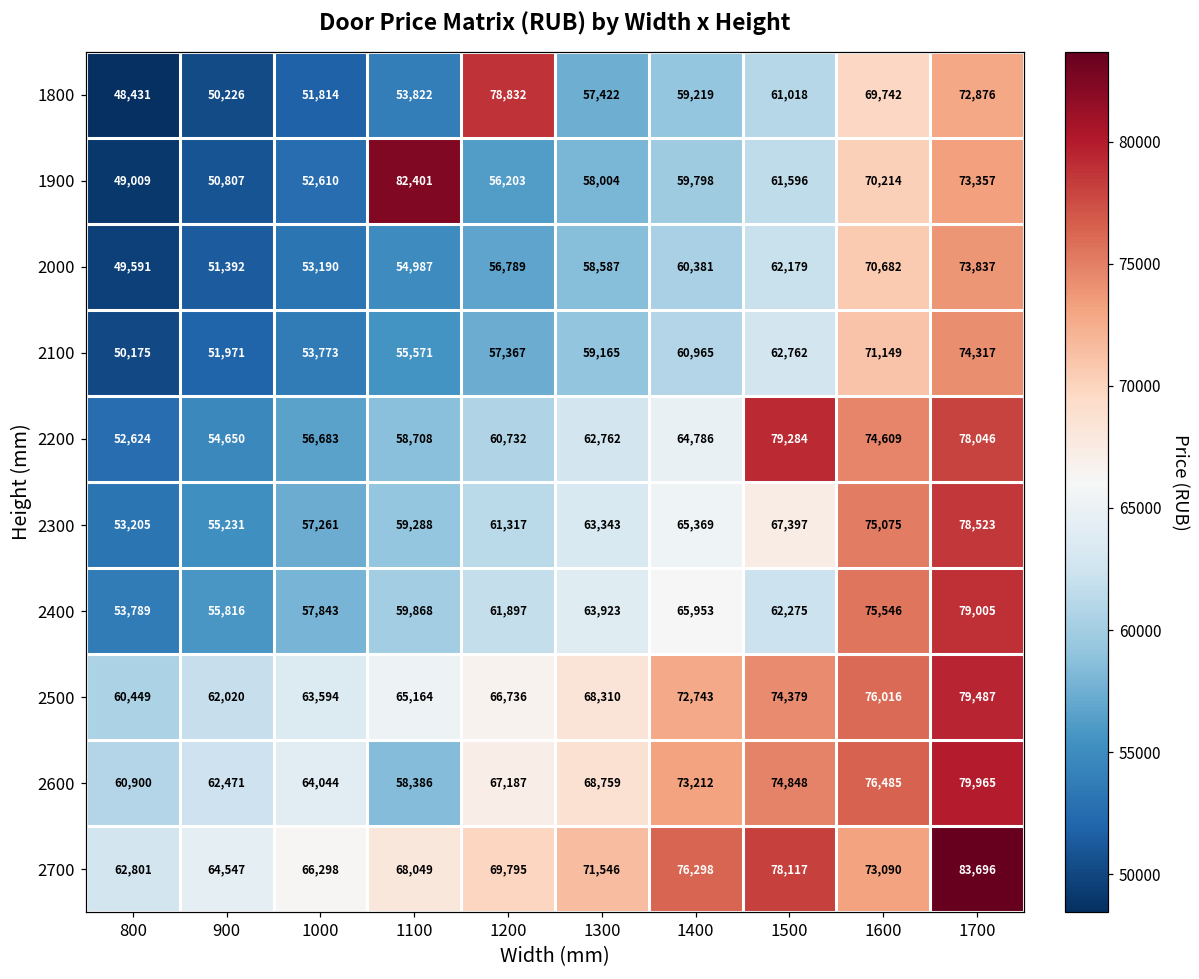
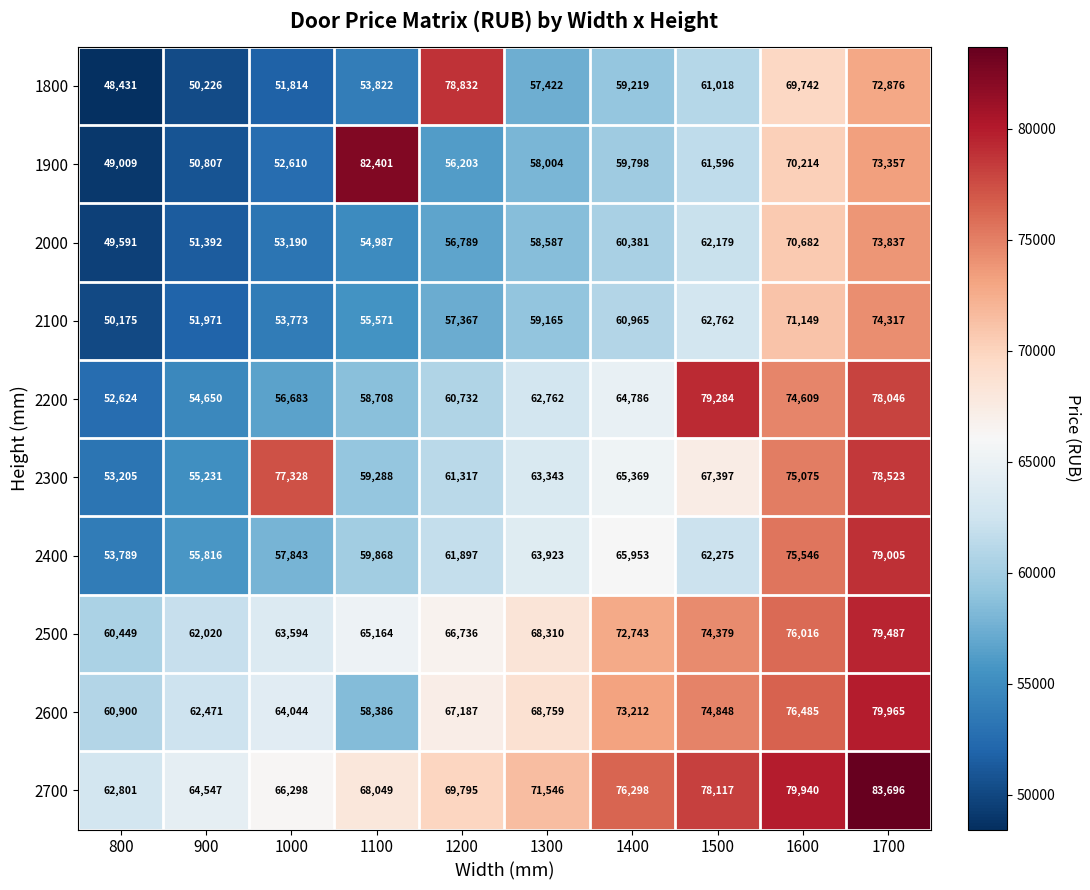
2300, 1000: 57,261 -> 77,328
2700, 1600: 73,090 -> 79,940
